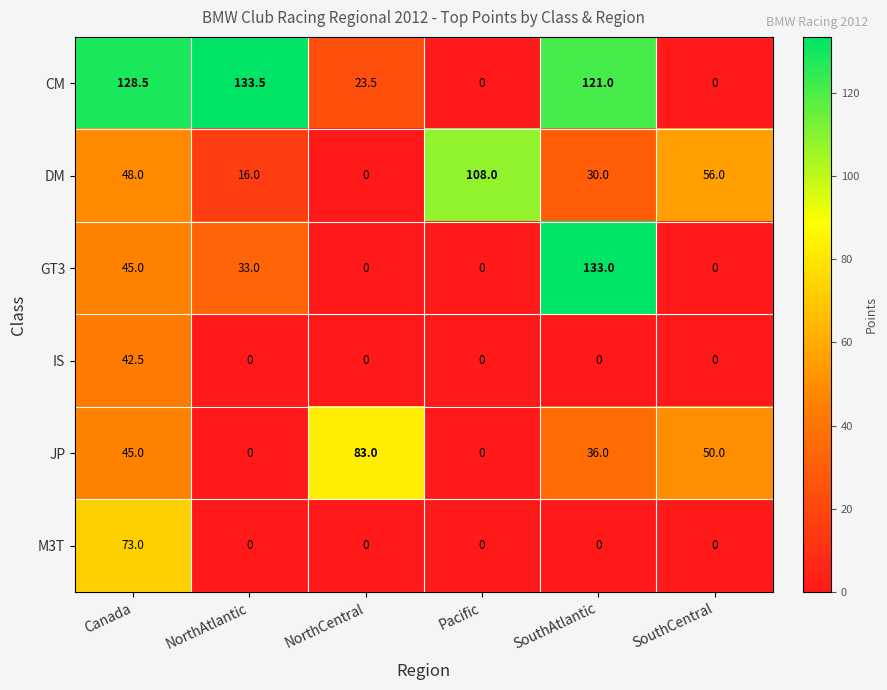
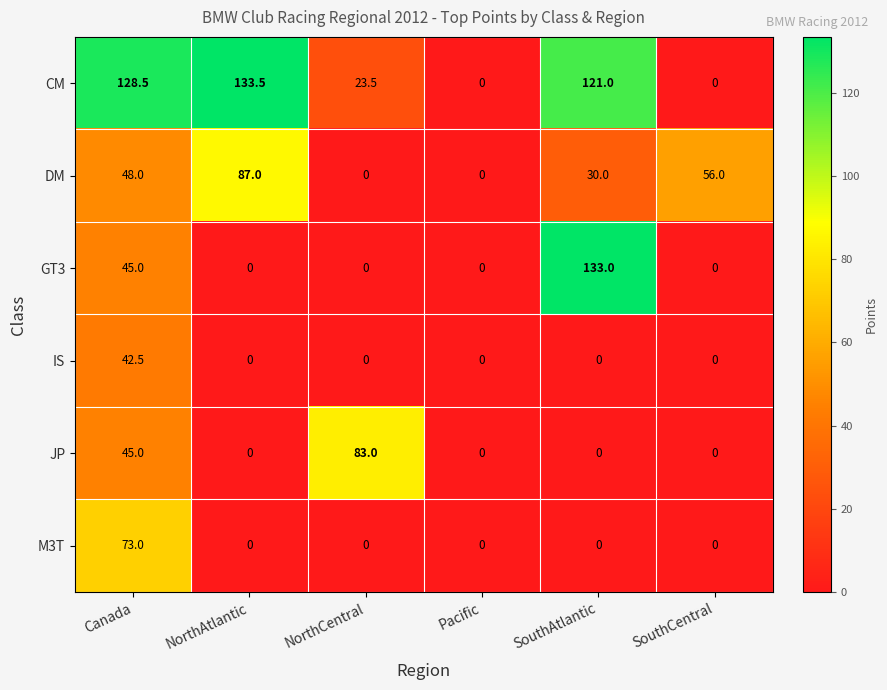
DM, NorthAtlantic: 16.0 -> 87.0
DM, Pacific: 108.0 -> 0
GT3, NorthAtlantic: 33.0 -> 0
JP, SouthAtlantic: 36.0 -> 0
JP, SouthCentral: 50.0 -> 0
